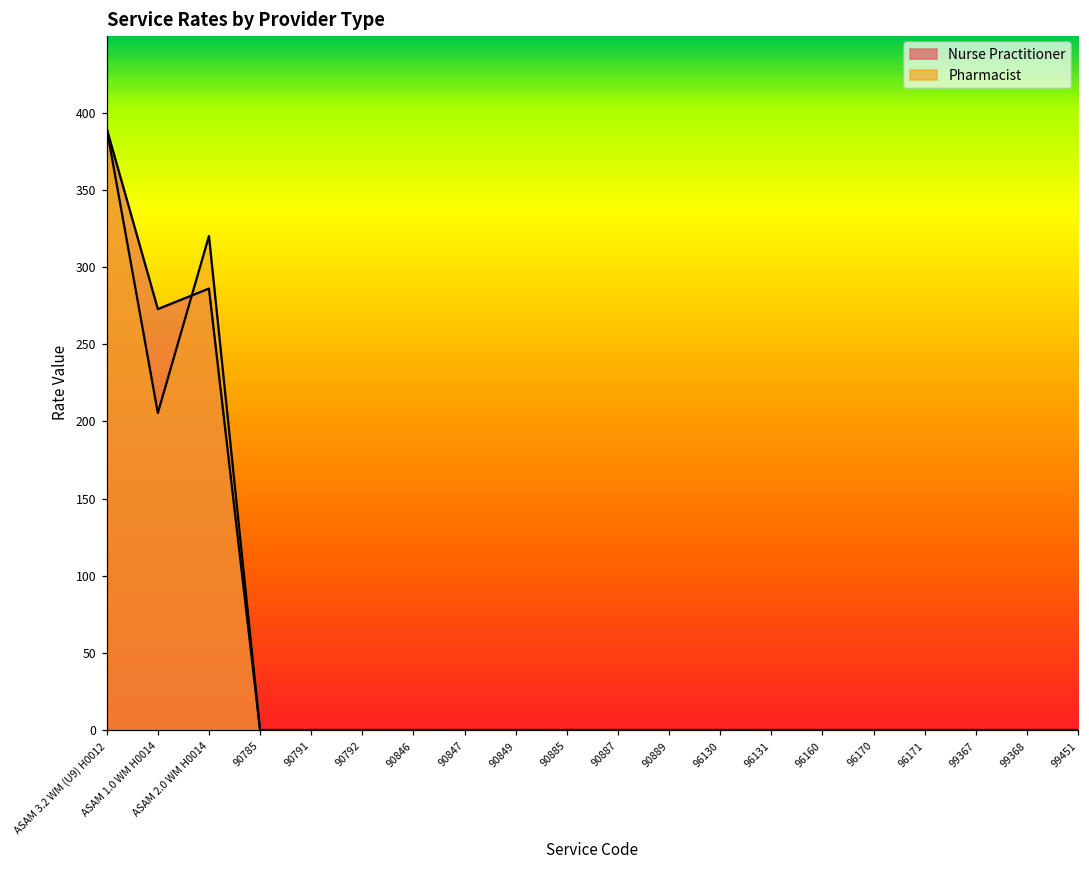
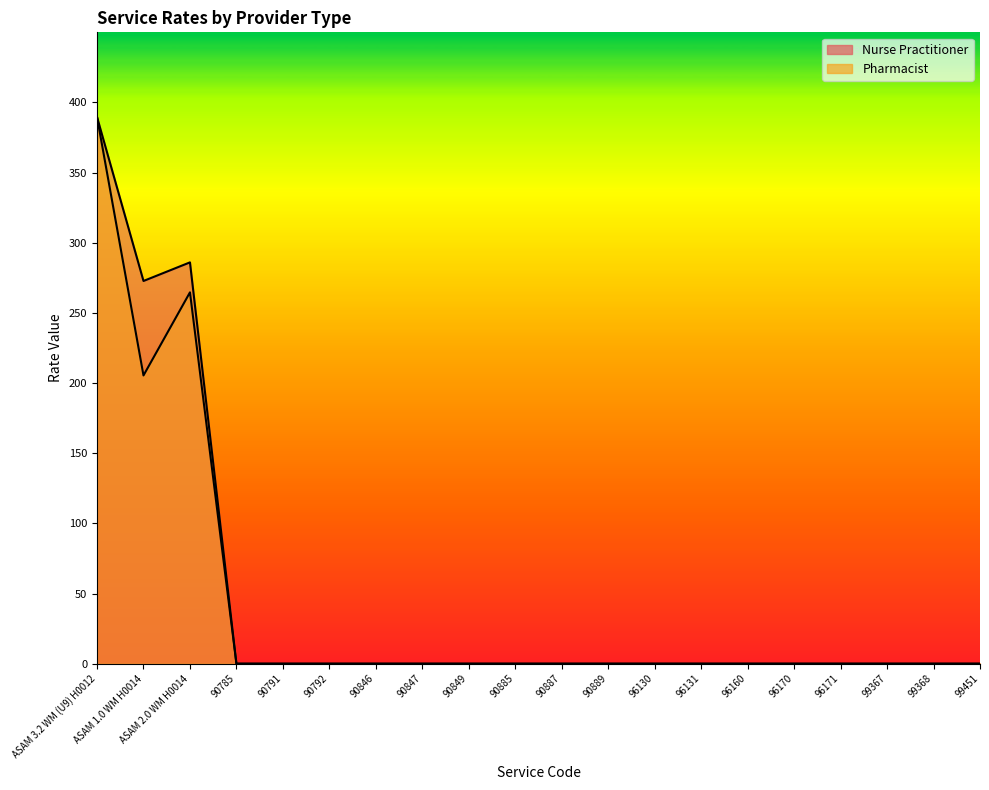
Pharmacist, ASAM 2.0 WM H0014: 320 -> 265
